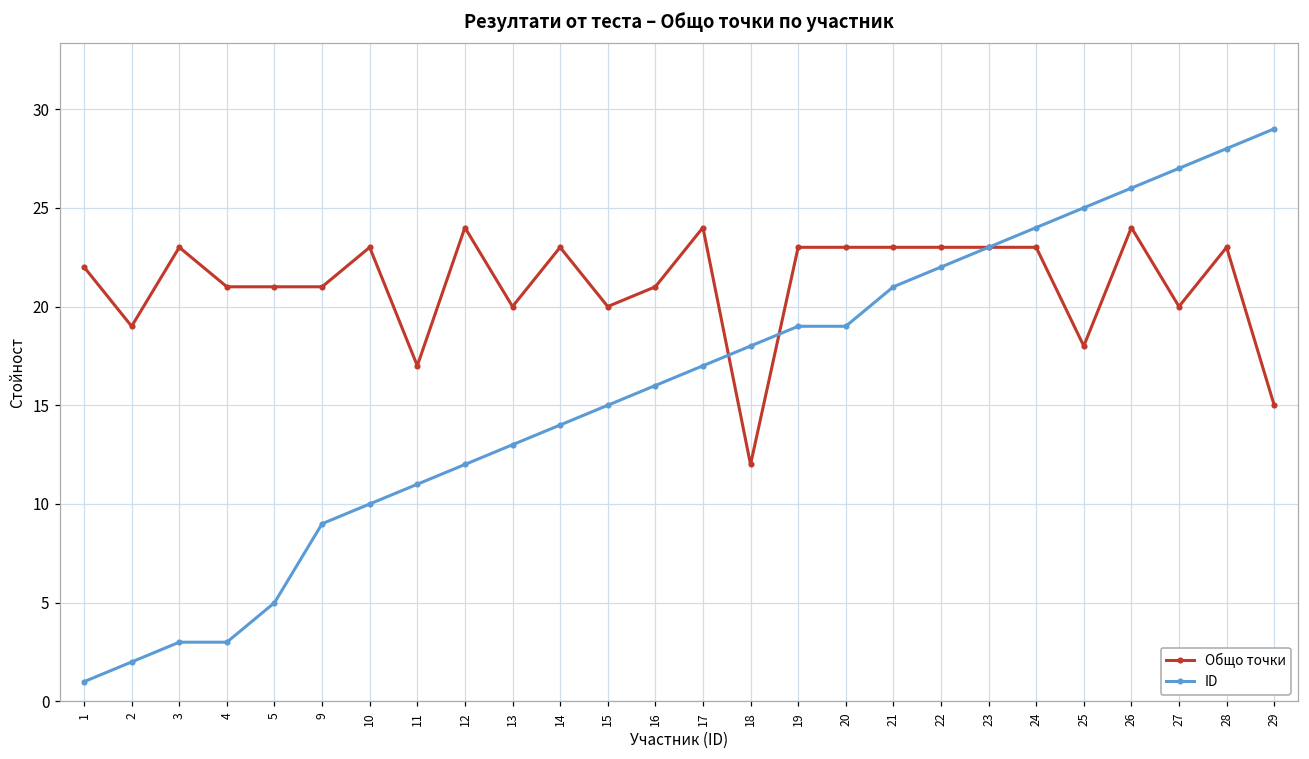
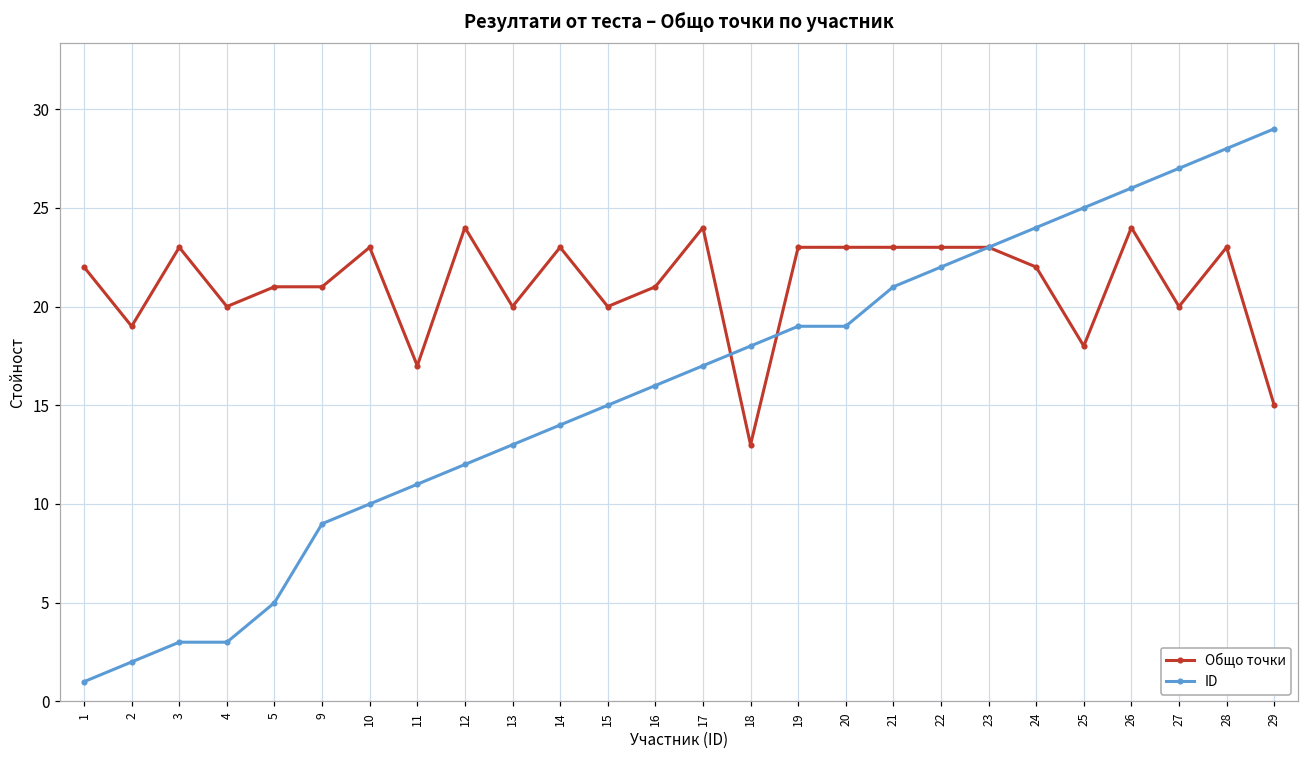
Общо точки, 4: 21 -> 20
Общо точки, 18: 12 -> 13
Общо точки, 24: 23 -> 22
